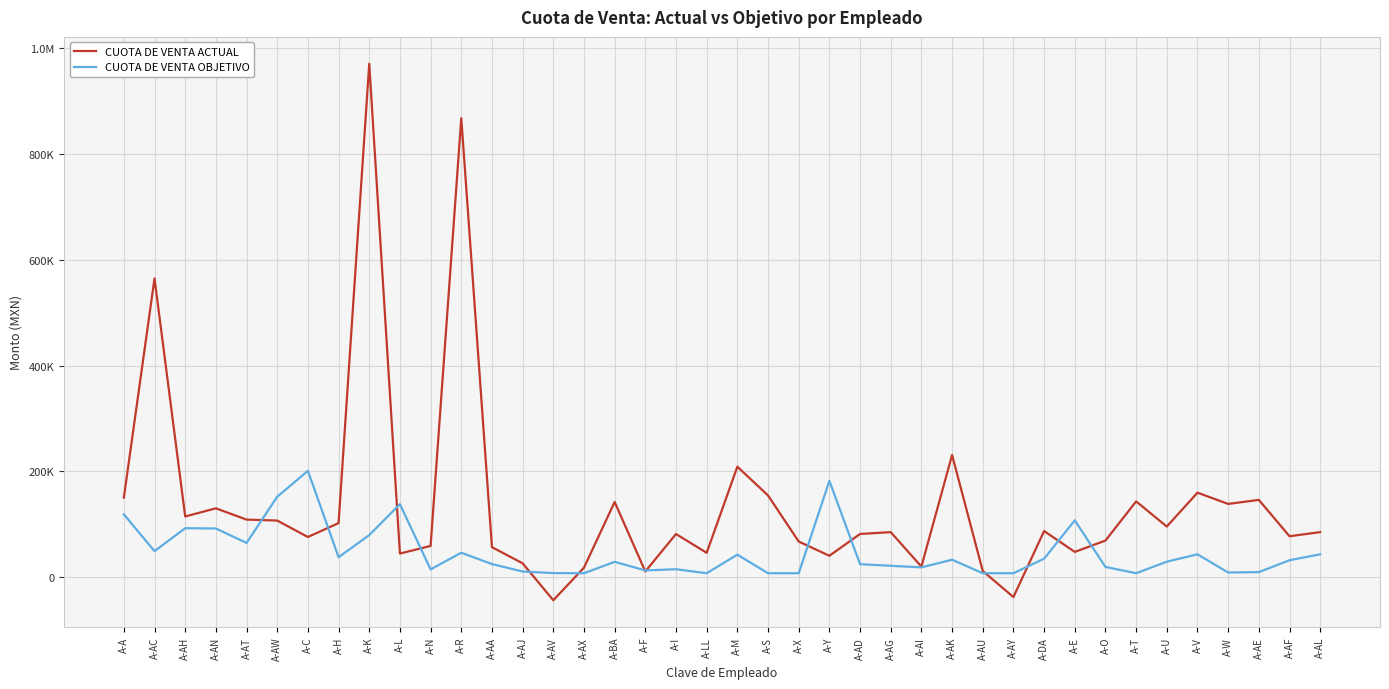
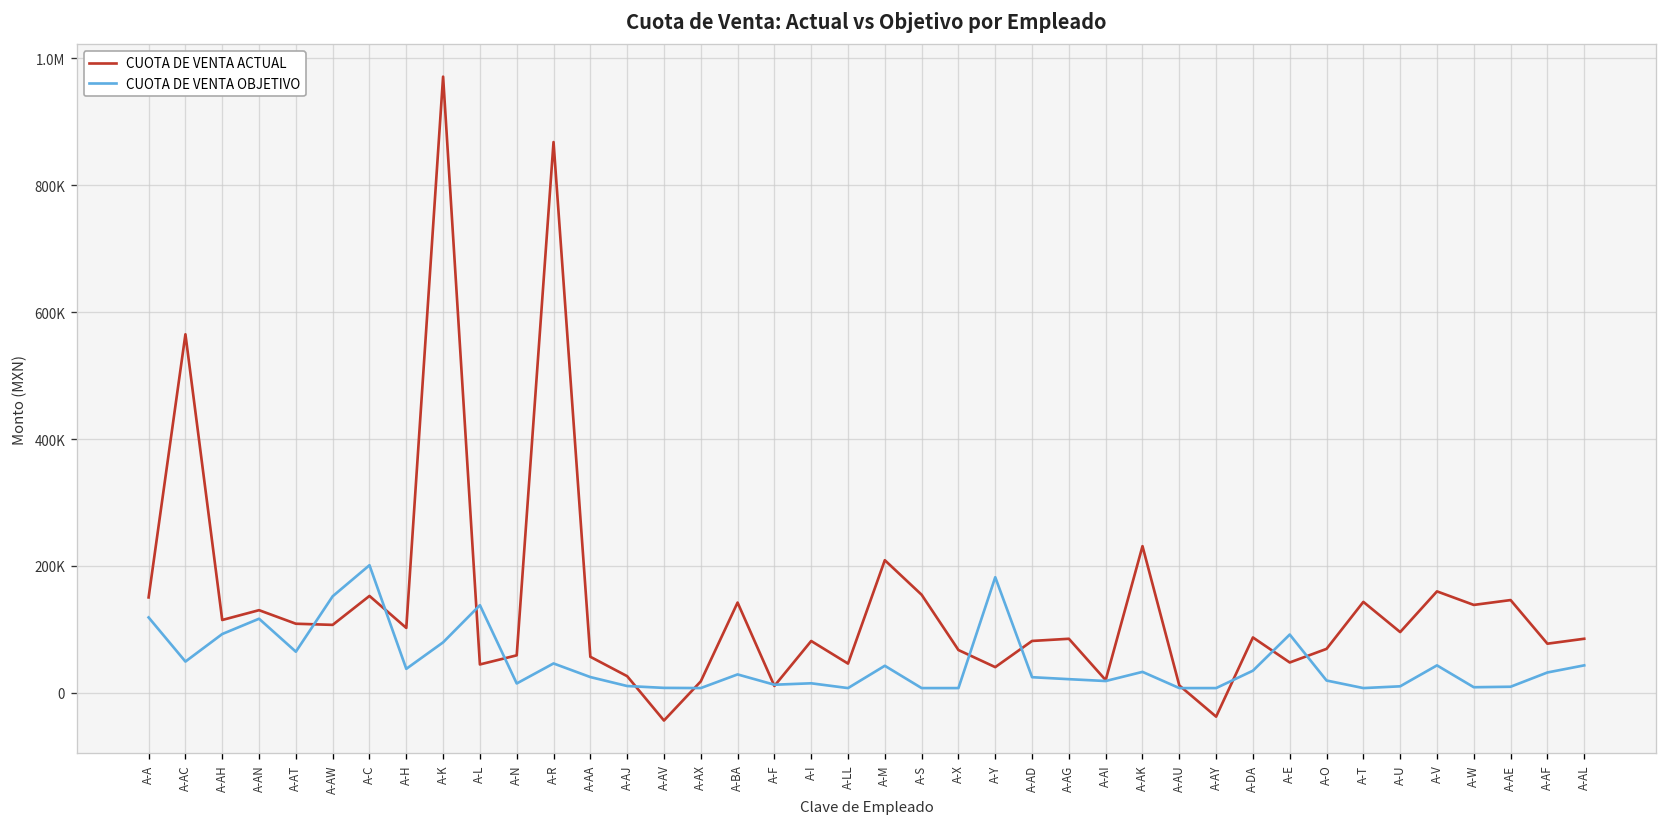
CUOTA DE VENTA OBJETIVO, A-AN: 90000 -> 120000
CUOTA DE VENTA ACTUAL, A-C: 80000 -> 150000
CUOTA DE VENTA OBJETIVO, A-E: 110000 -> 90000
CUOTA DE VENTA OBJETIVO, A-U: 30000 -> 10000
